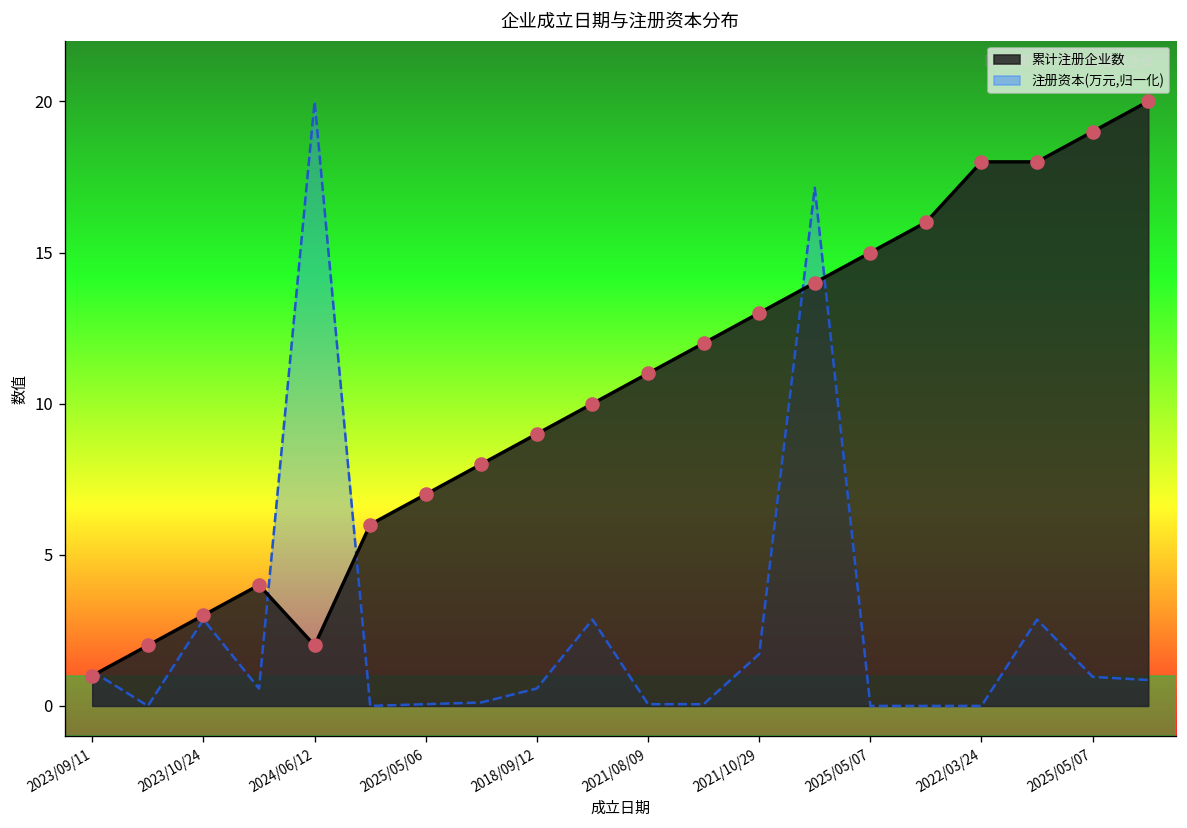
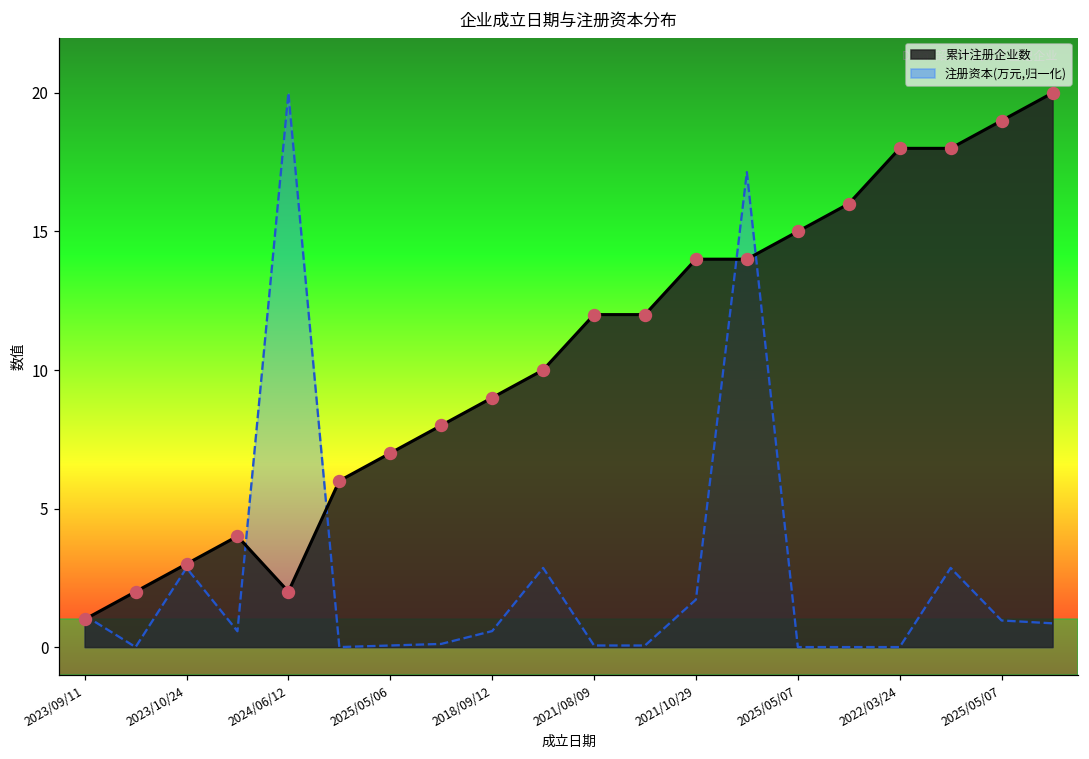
累计注册企业数, 2021/08/09: 11 -> 12
累计注册企业数, 2021/10/29: 13 -> 14
